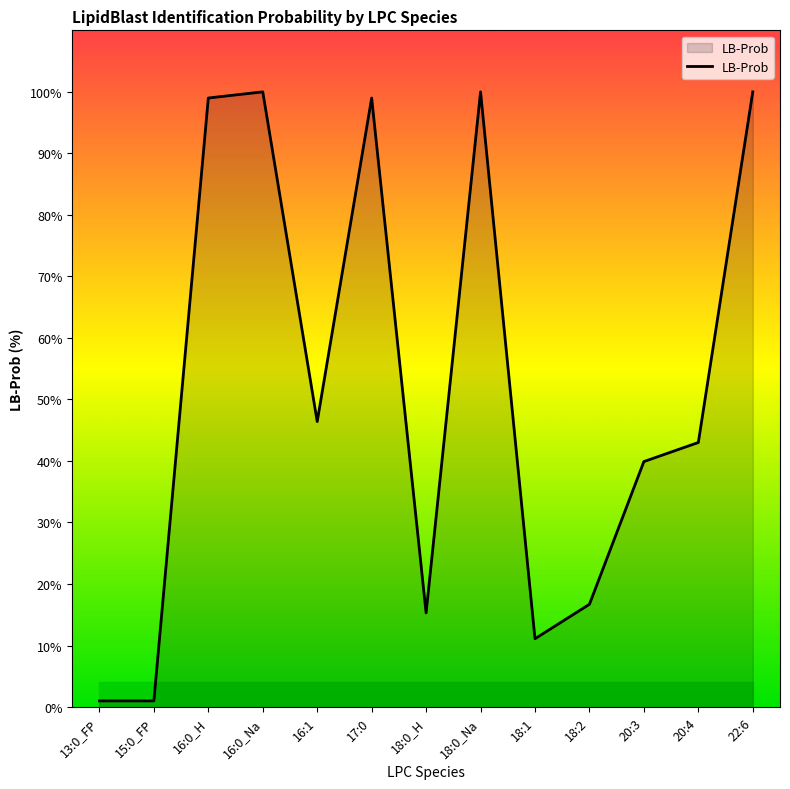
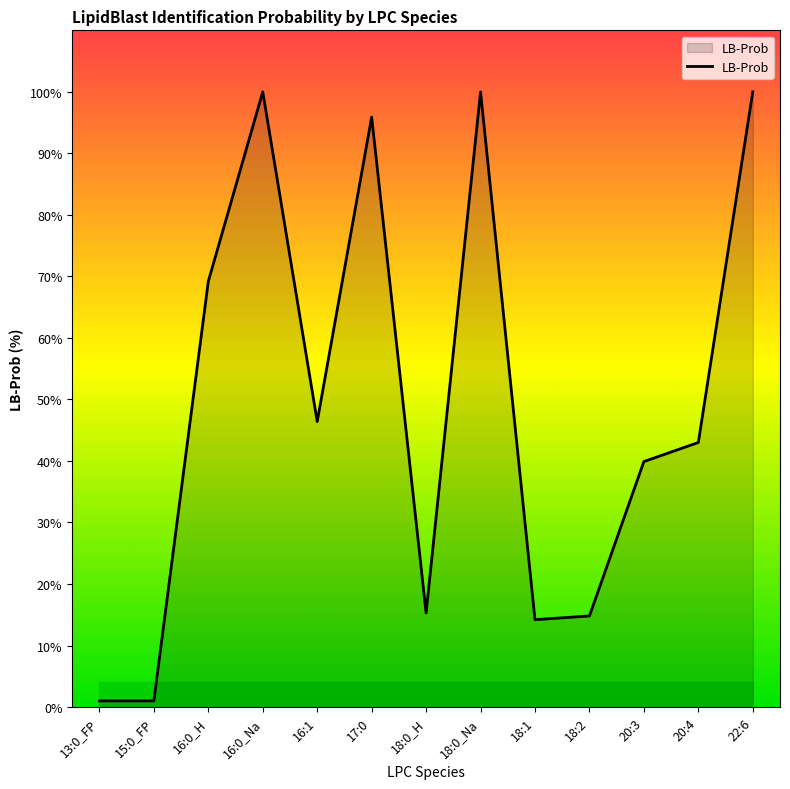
LB-Prob, 16:0_H: 99% -> 69%
LB-Prob, 17:0: 99% -> 96%
LB-Prob, 18:1: 11% -> 14%
LB-Prob, 18:2: 17% -> 15%
